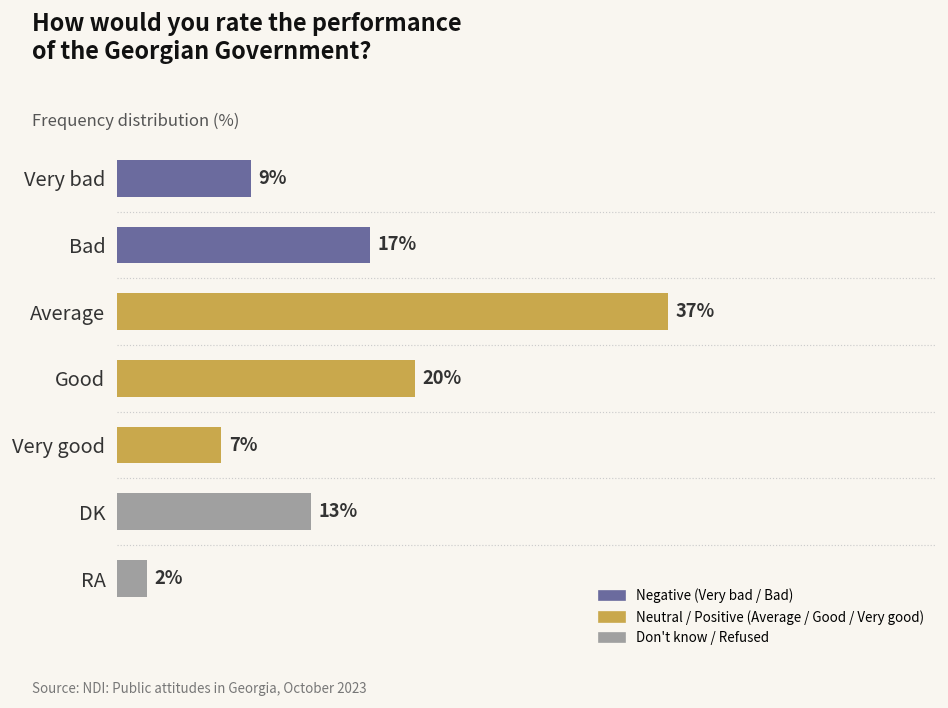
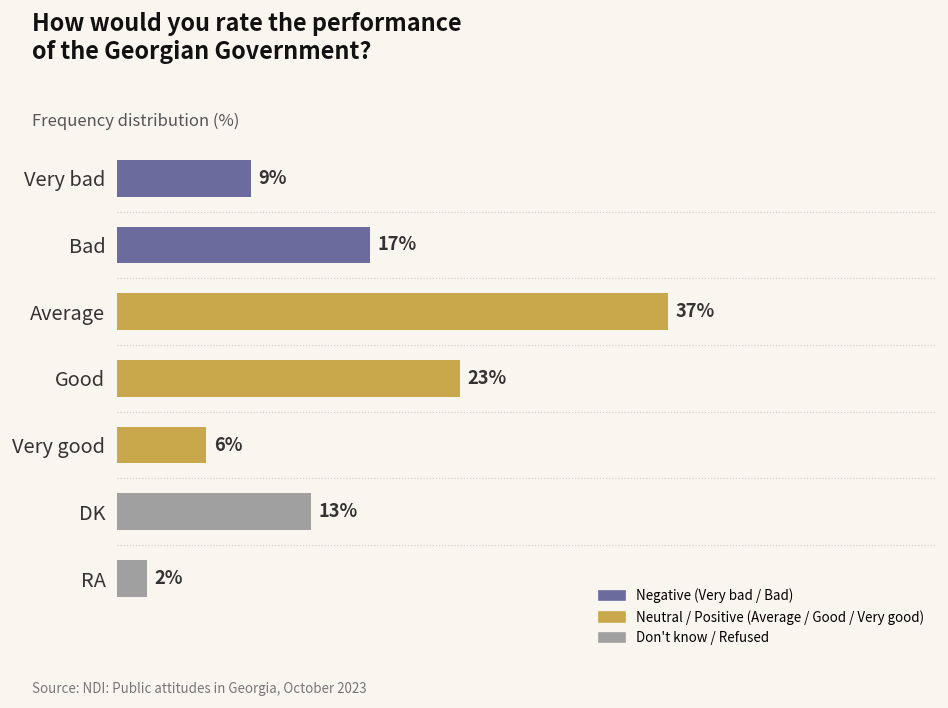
Good: 20% -> 23%
Very good: 7% -> 6%
